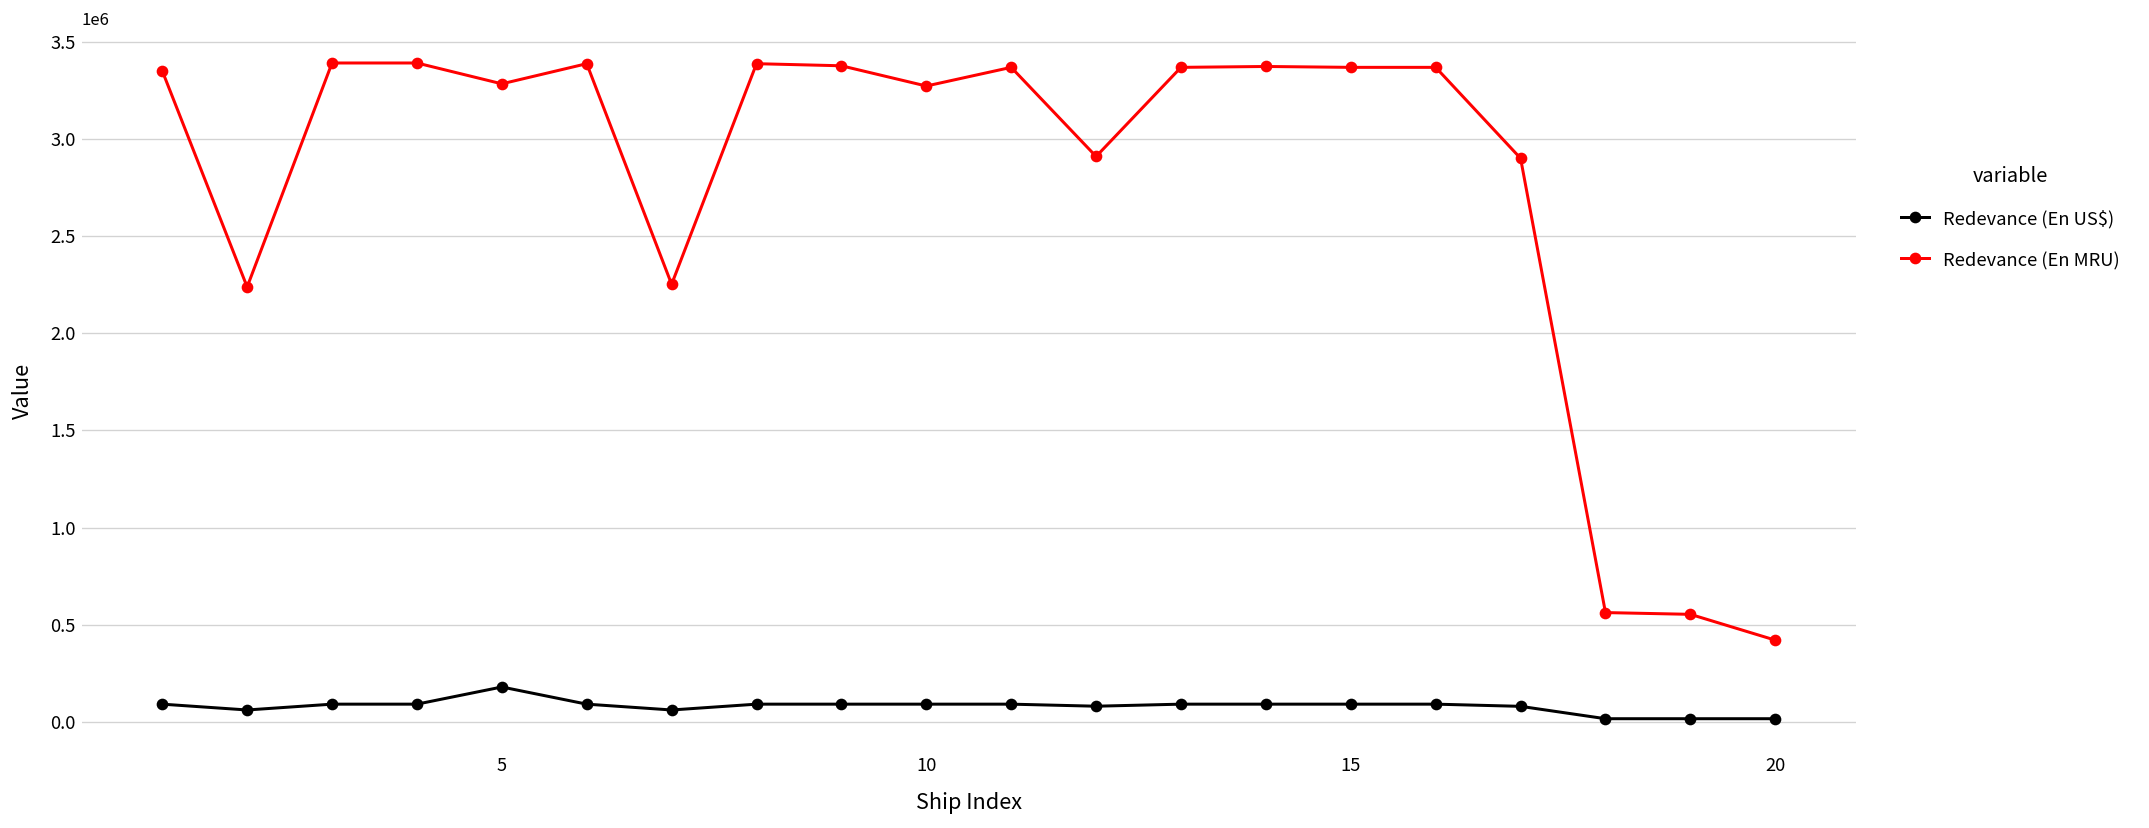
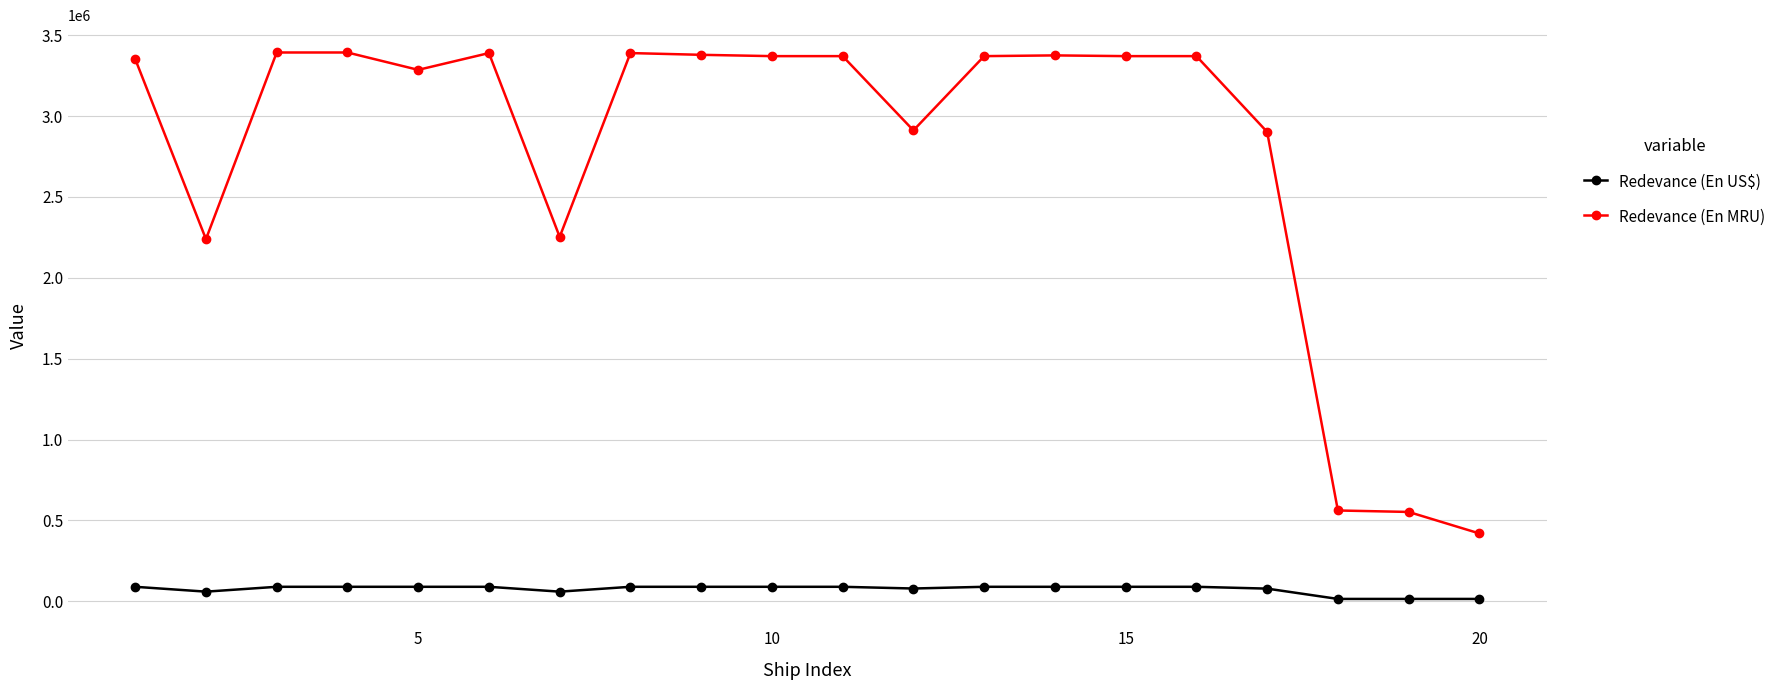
Redevance (En US$), 5: 180000 -> 90000
Redevance (En MRU), 10: 3270000 -> 3370000
